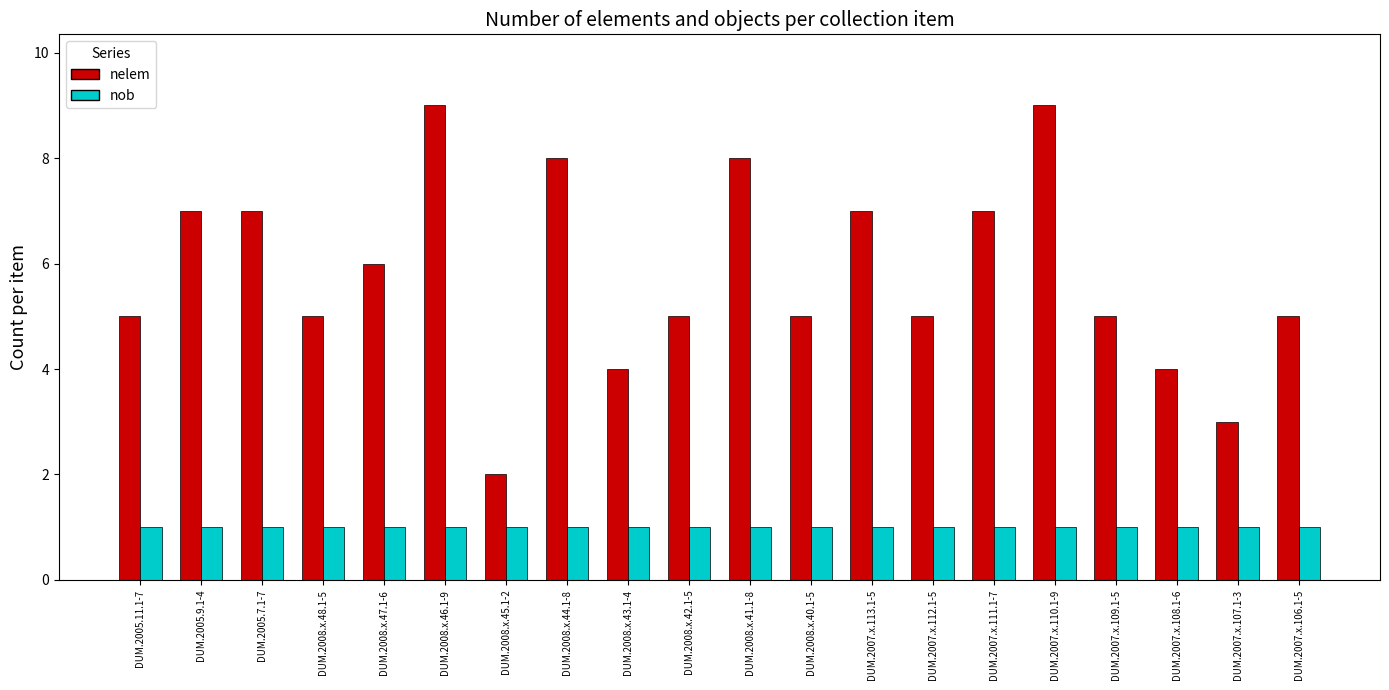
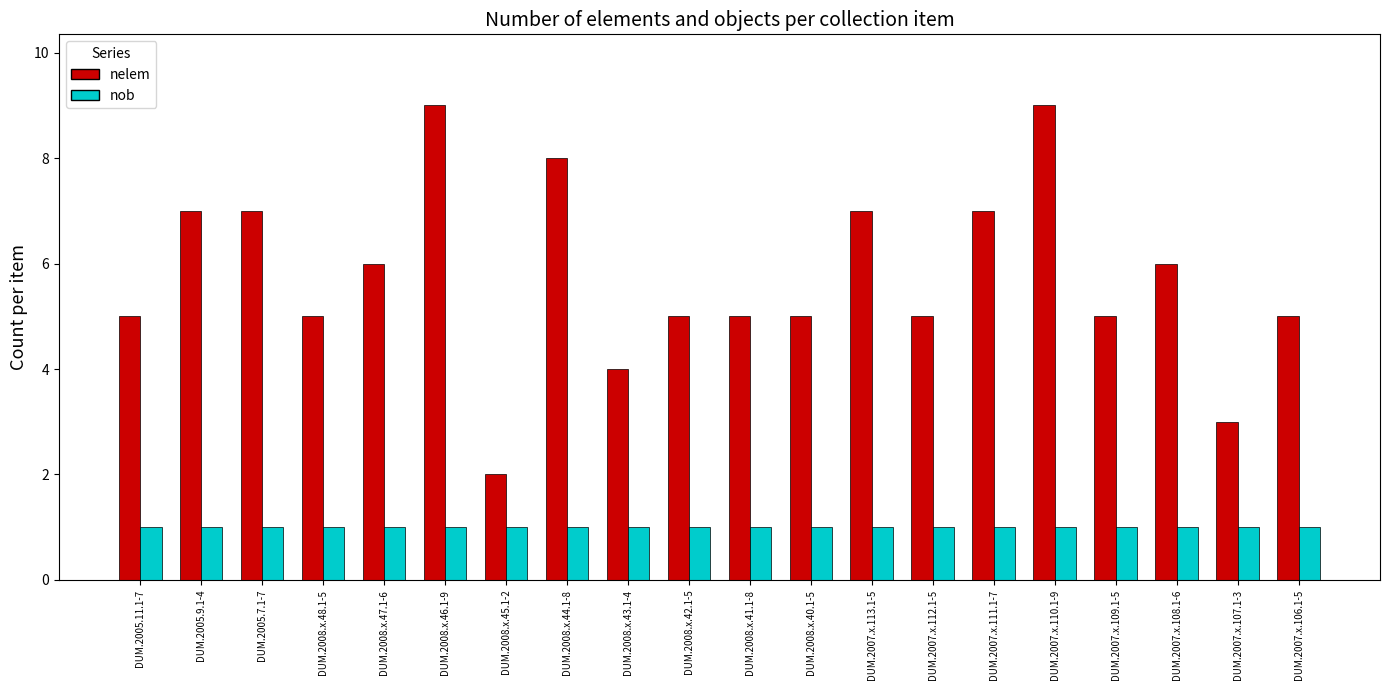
nelem, DUM.2008.x.41.1-8: 8 -> 5
nelem, DUM.2007.x.108.1-6: 4 -> 6
